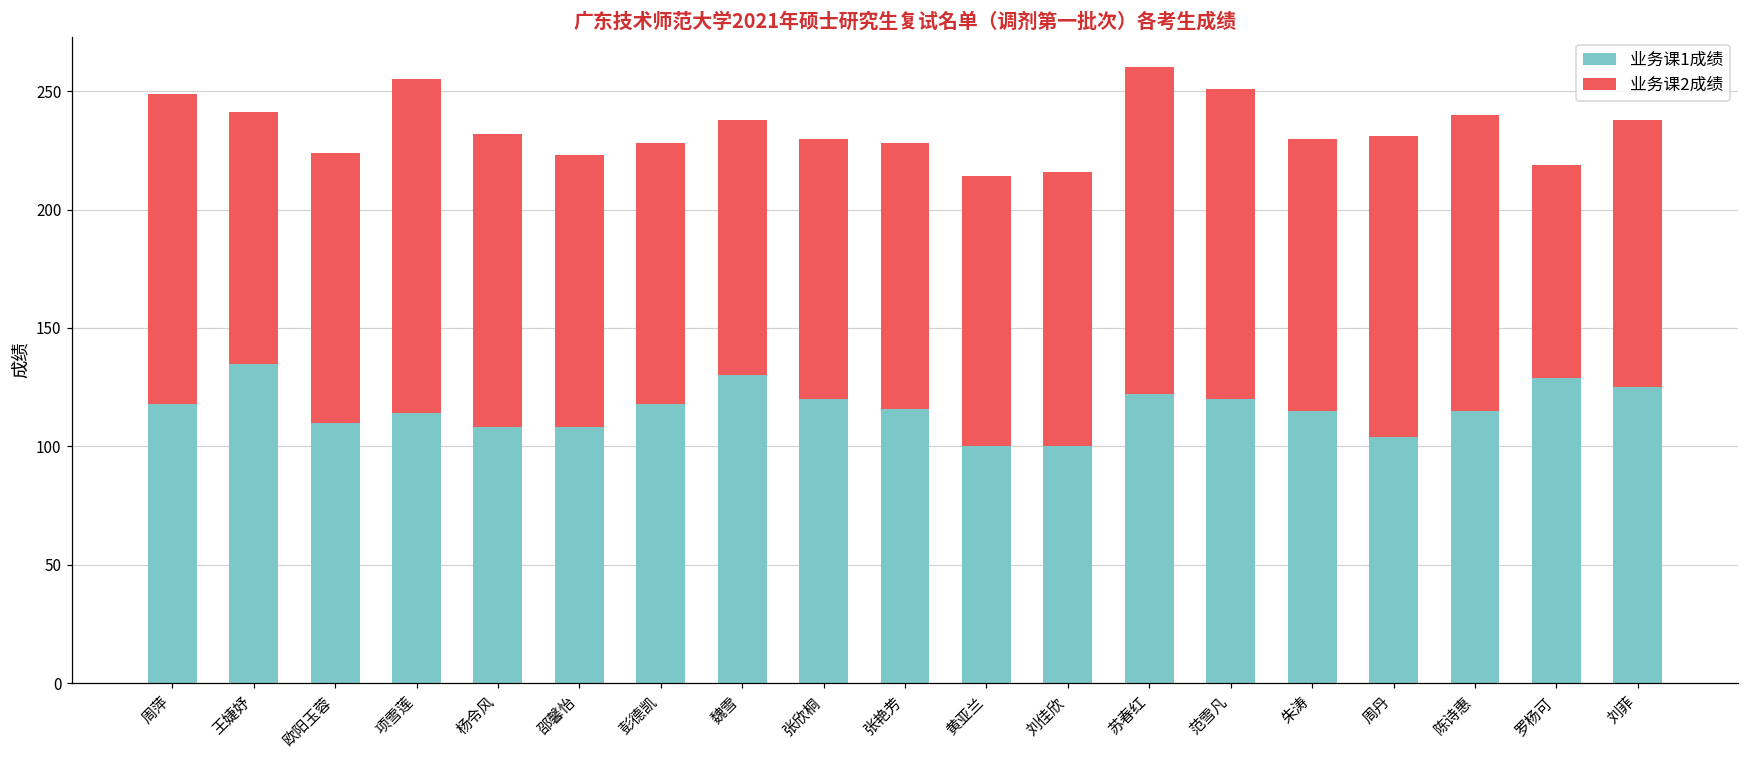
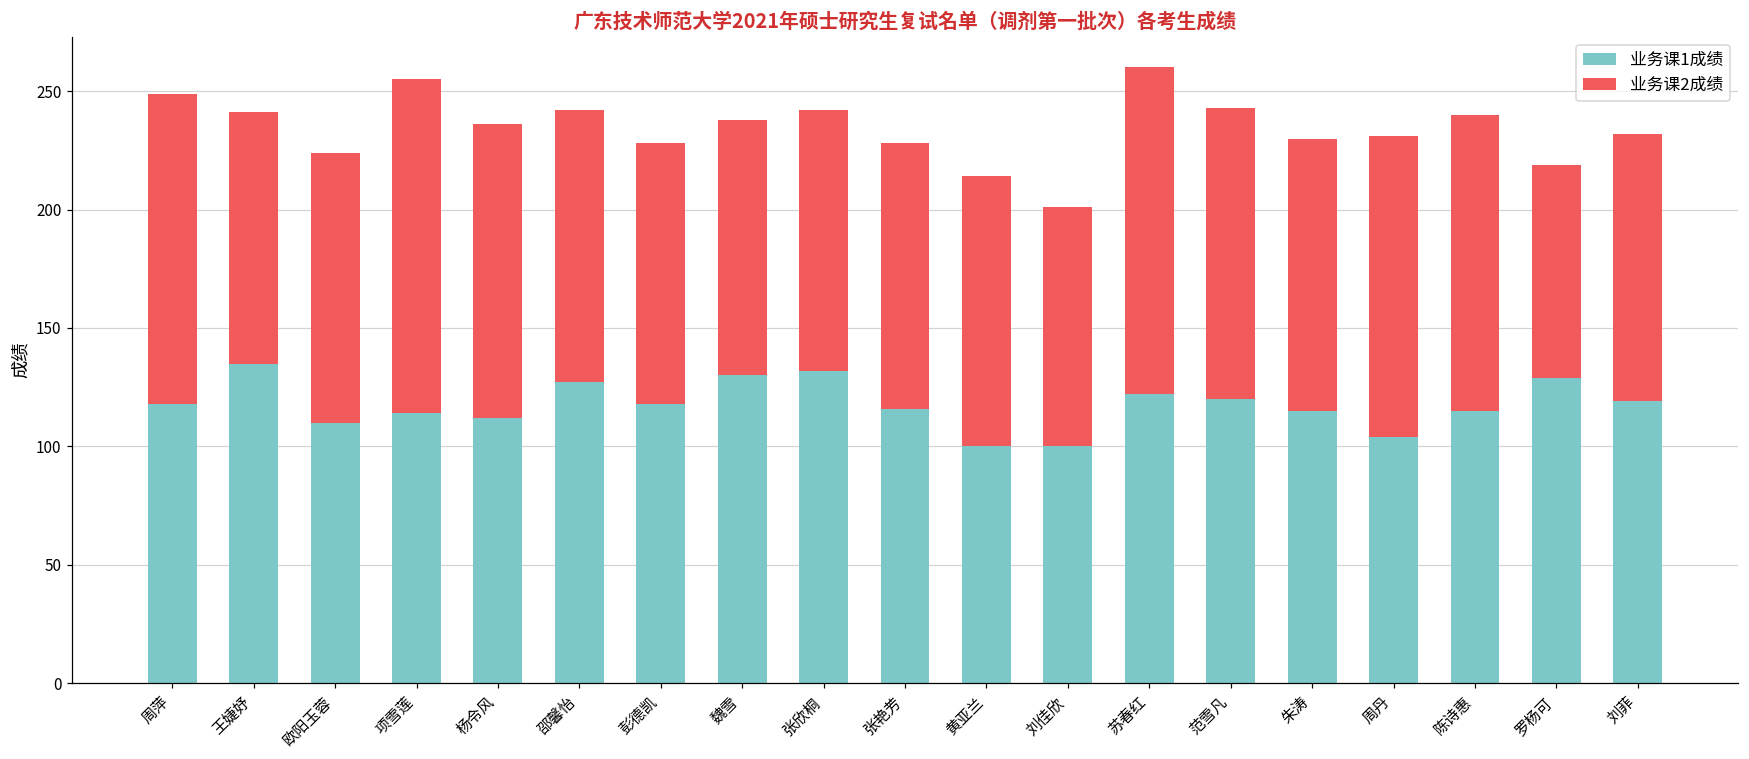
业务课1成绩, 杨令风: 108 -> 112
业务课1成绩, 邵馨怡: 108 -> 127
业务课1成绩, 张欣桐: 120 -> 132
业务课2成绩, 刘佳欣: 116 -> 101
业务课2成绩, 范雪凡: 131 -> 123
业务课1成绩, 刘菲: 125 -> 119
